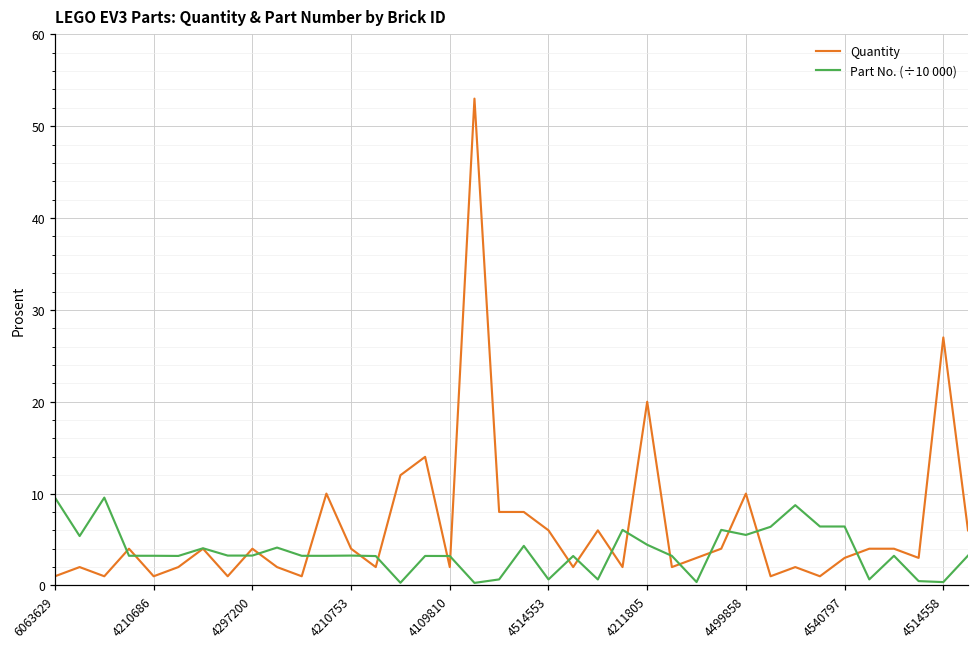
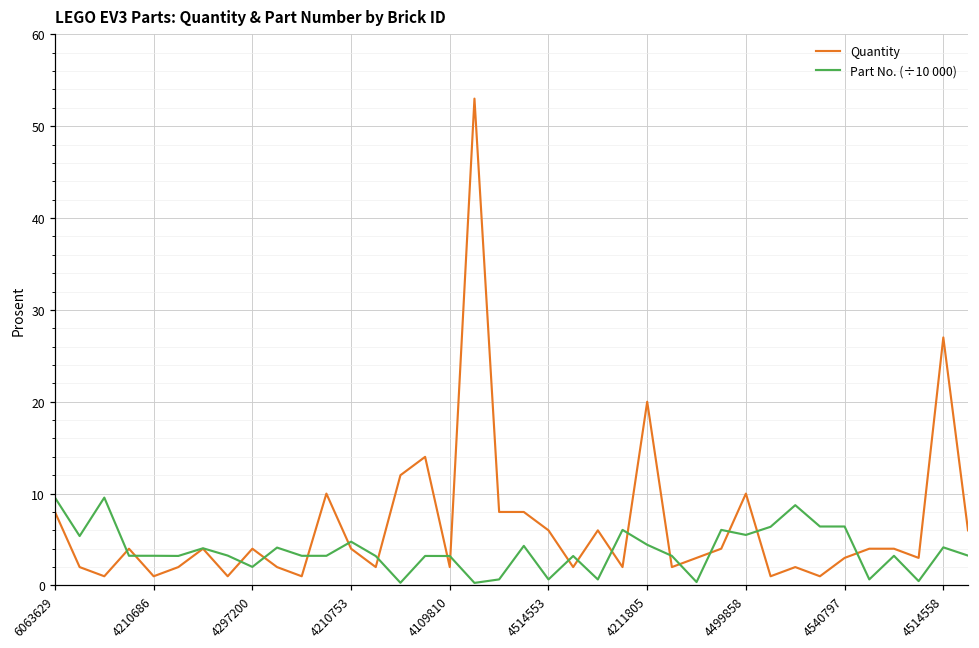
Quantity, 6063629: 1 -> 8
Part No. (÷10 000), 4297200: 3 -> 2
Part No. (÷10 000), 4210753: 3 -> 5
Part No. (÷10 000), 4514558: 0 -> 4
